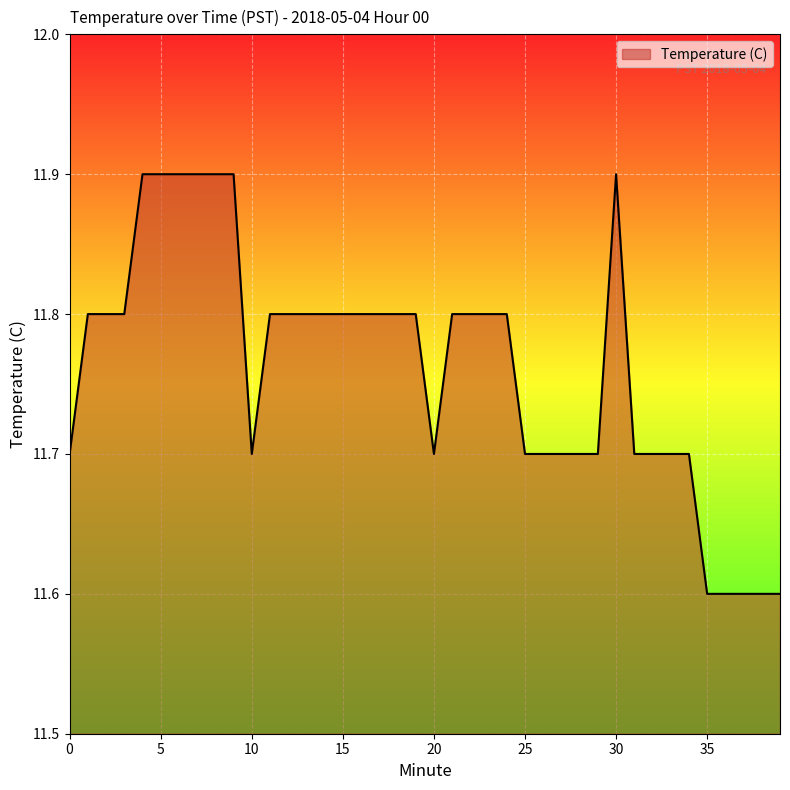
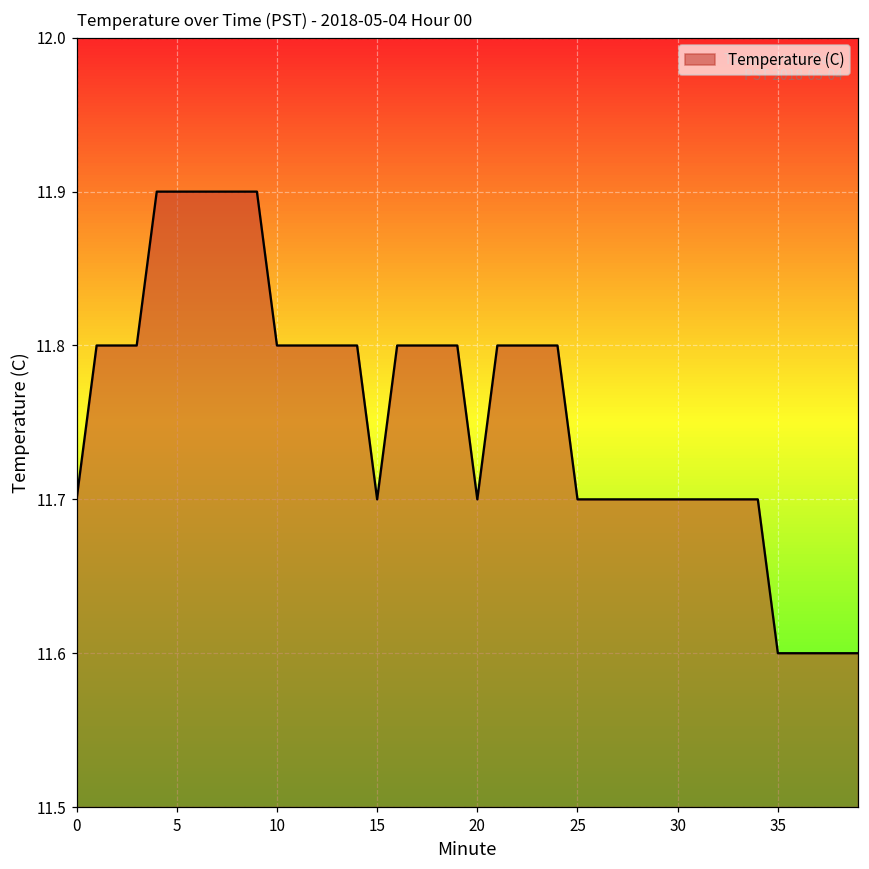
10: 11.7 -> 11.8
15: 11.8 -> 11.7
30: 11.9 -> 11.7
